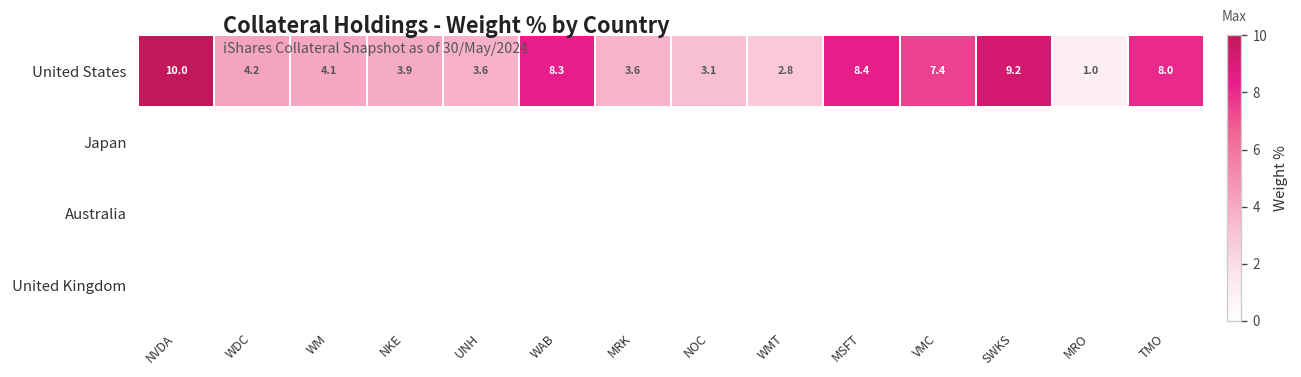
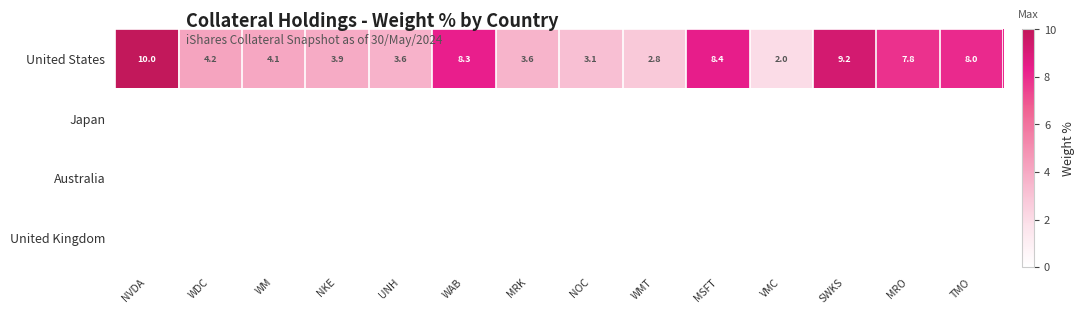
United States, VMC: 7.4 -> 2.0
United States, MRO: 1.0 -> 7.8
